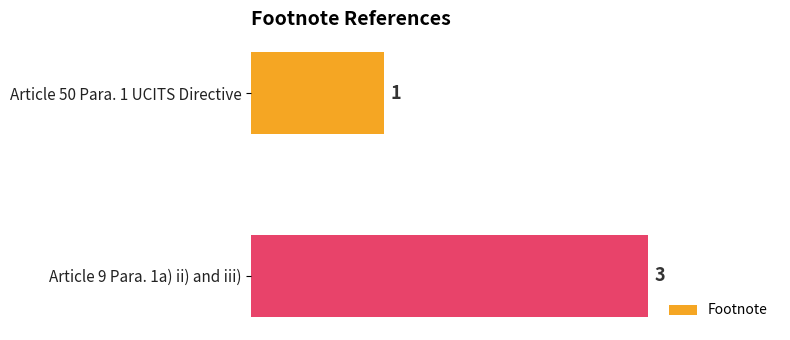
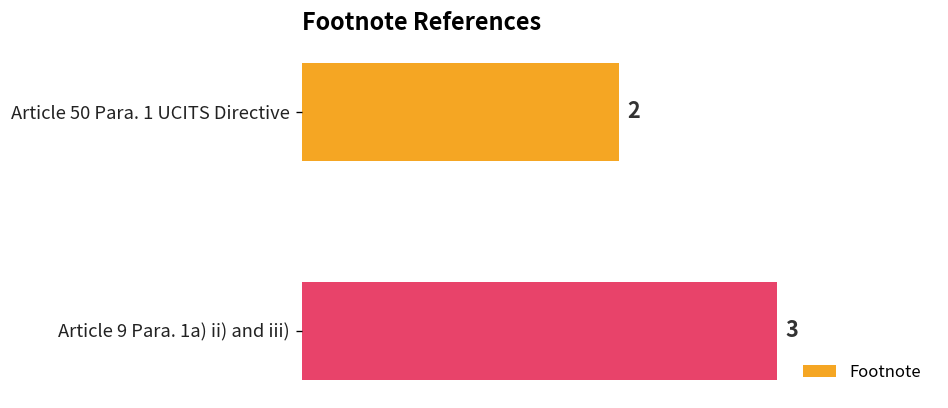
Article 50 Para. 1 UCITS Directive: 1 -> 2
